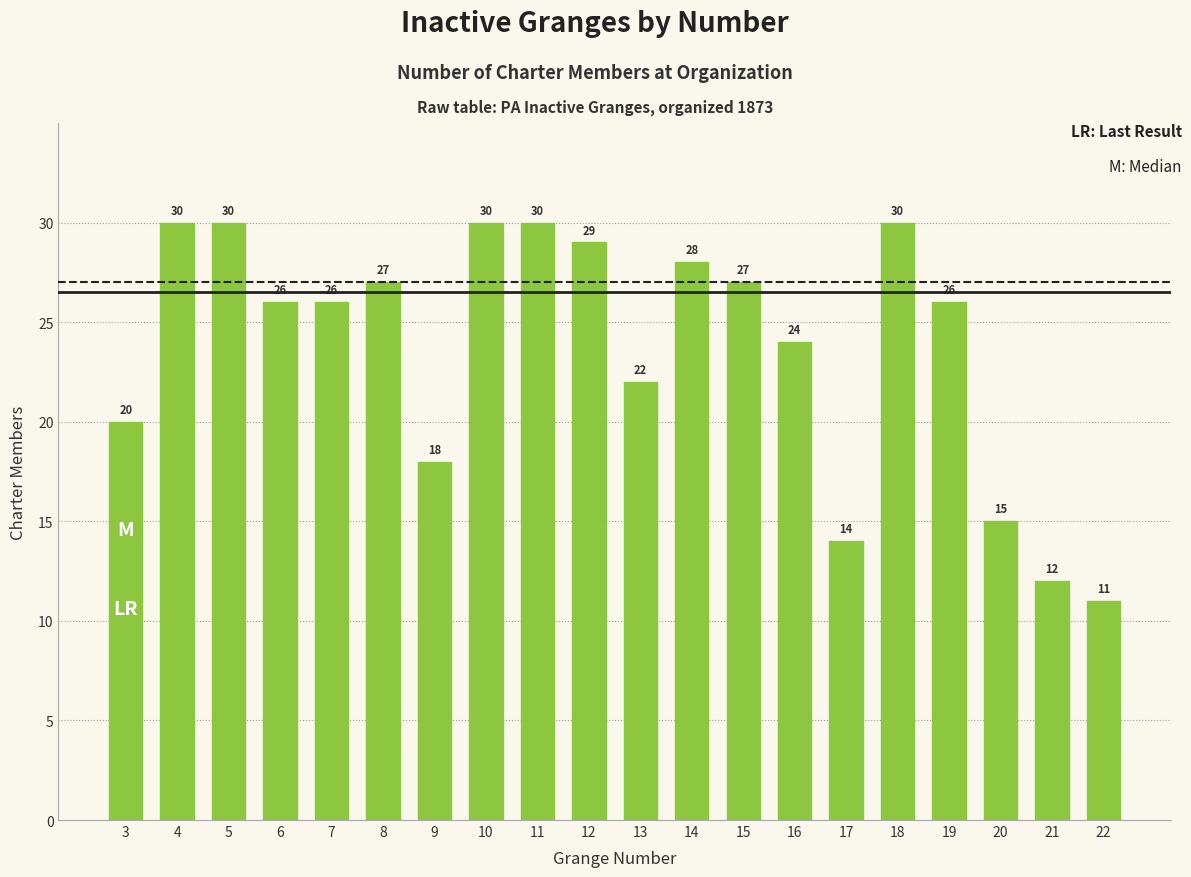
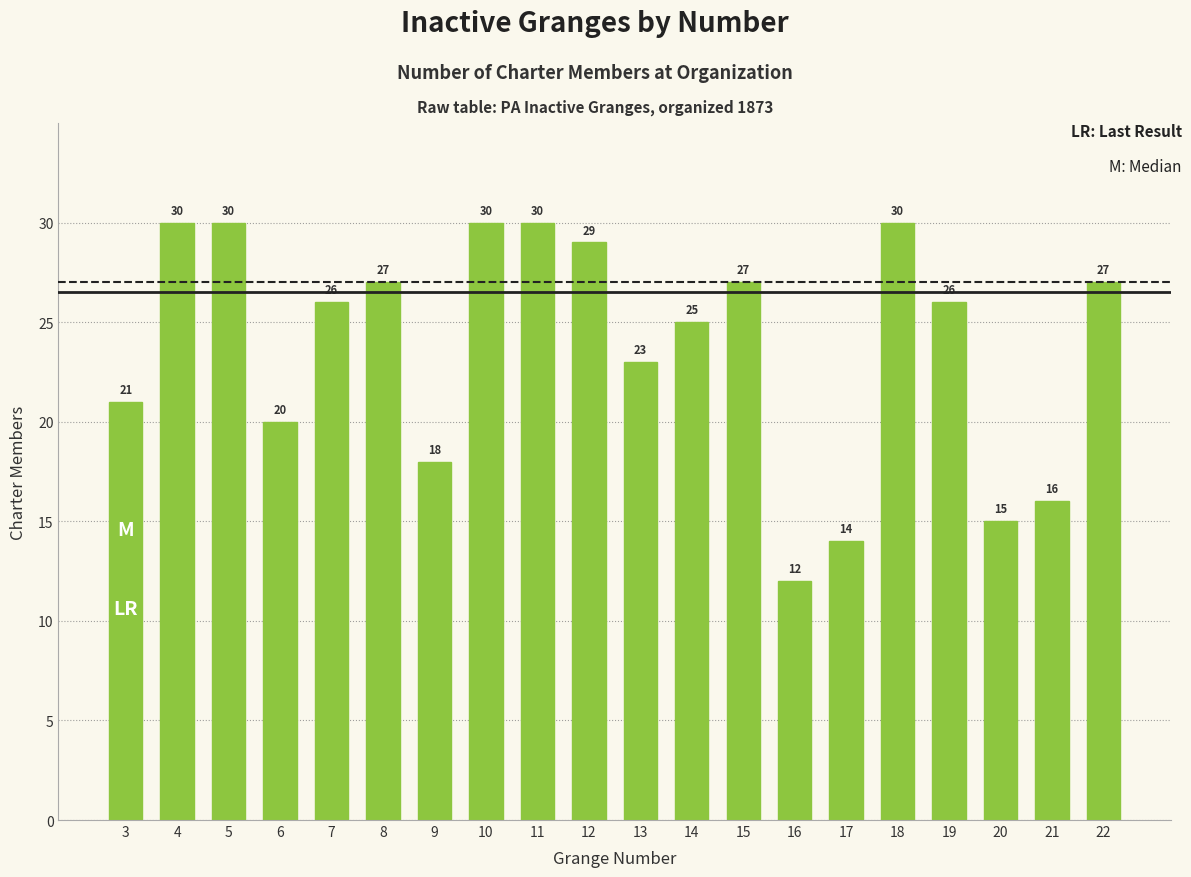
3: 20 -> 21
6: 26 -> 20
13: 22 -> 23
14: 28 -> 25
16: 24 -> 12
21: 12 -> 16
22: 11 -> 27
